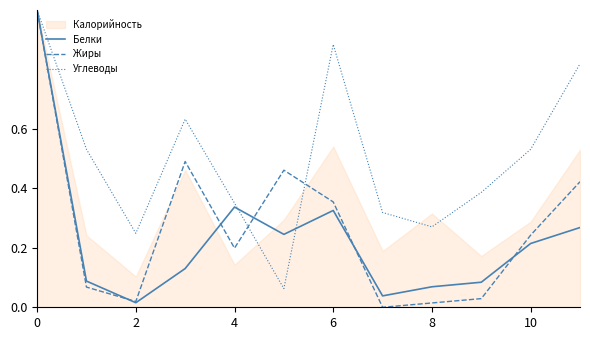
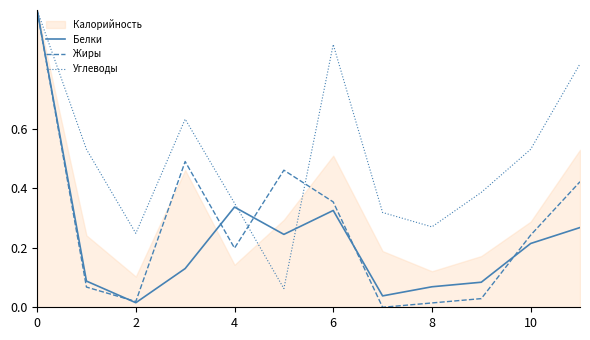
Калорийность, 6: 0.54 -> 0.51
Калорийность, 8: 0.32 -> 0.12
